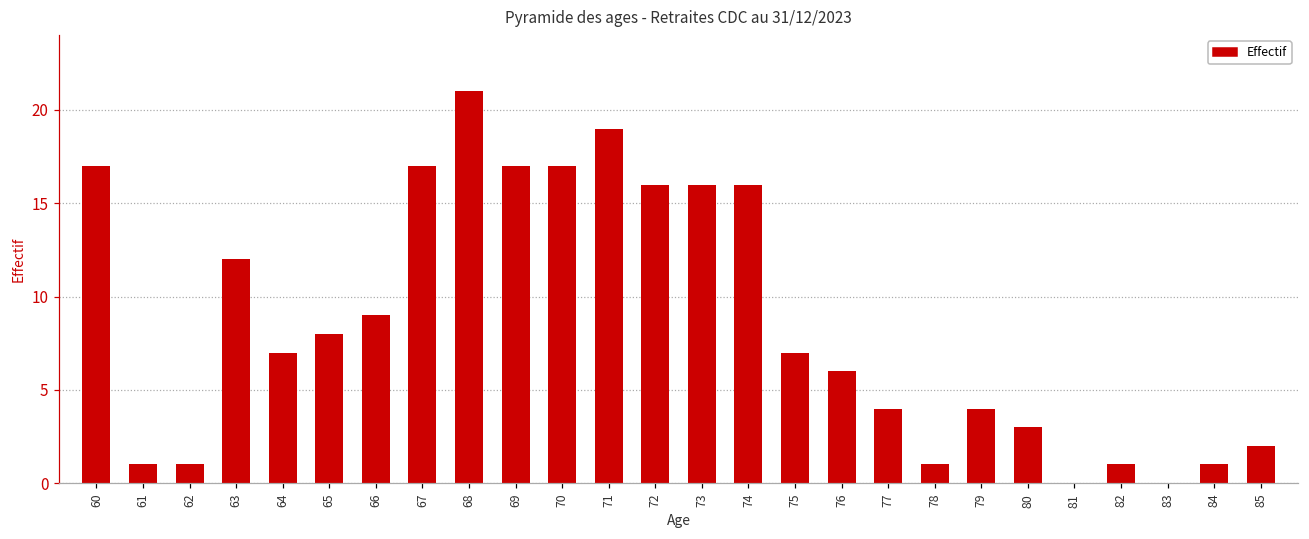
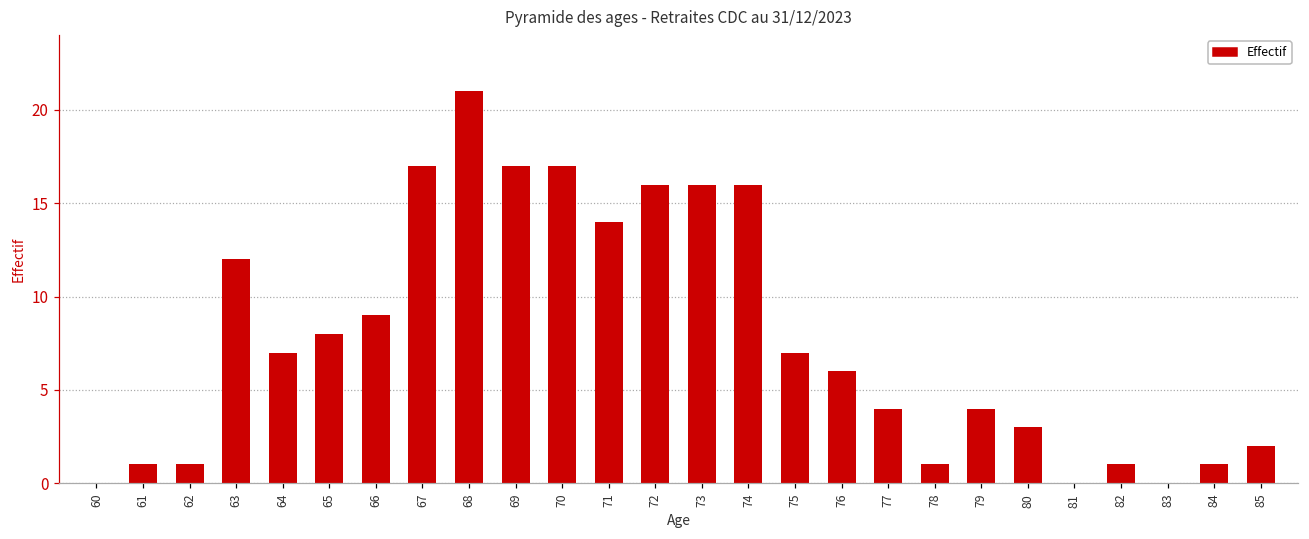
60: 17 -> 0
71: 19 -> 14
